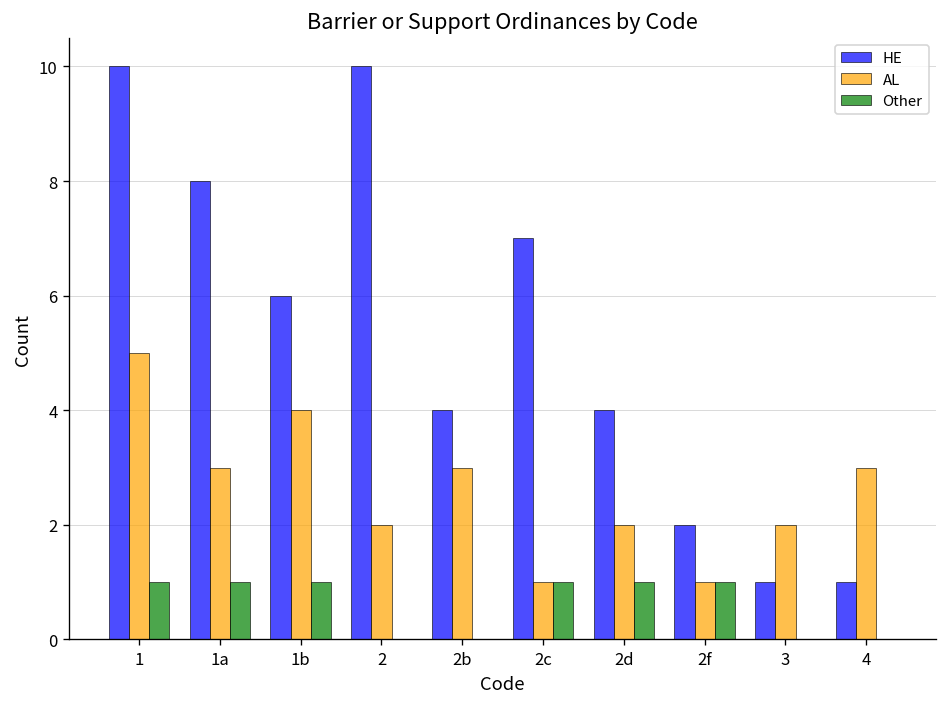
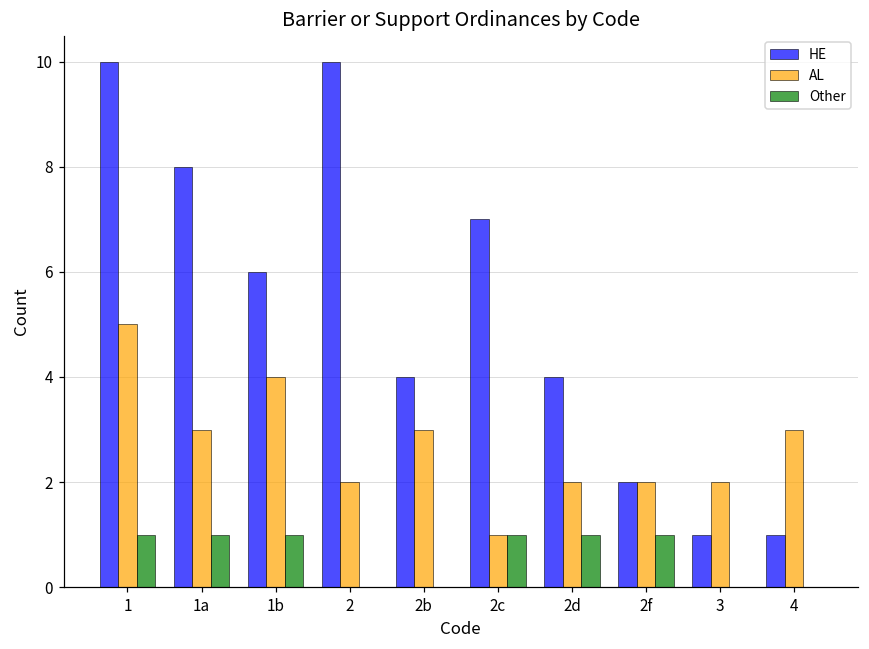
AL, 2f: 1 -> 2
